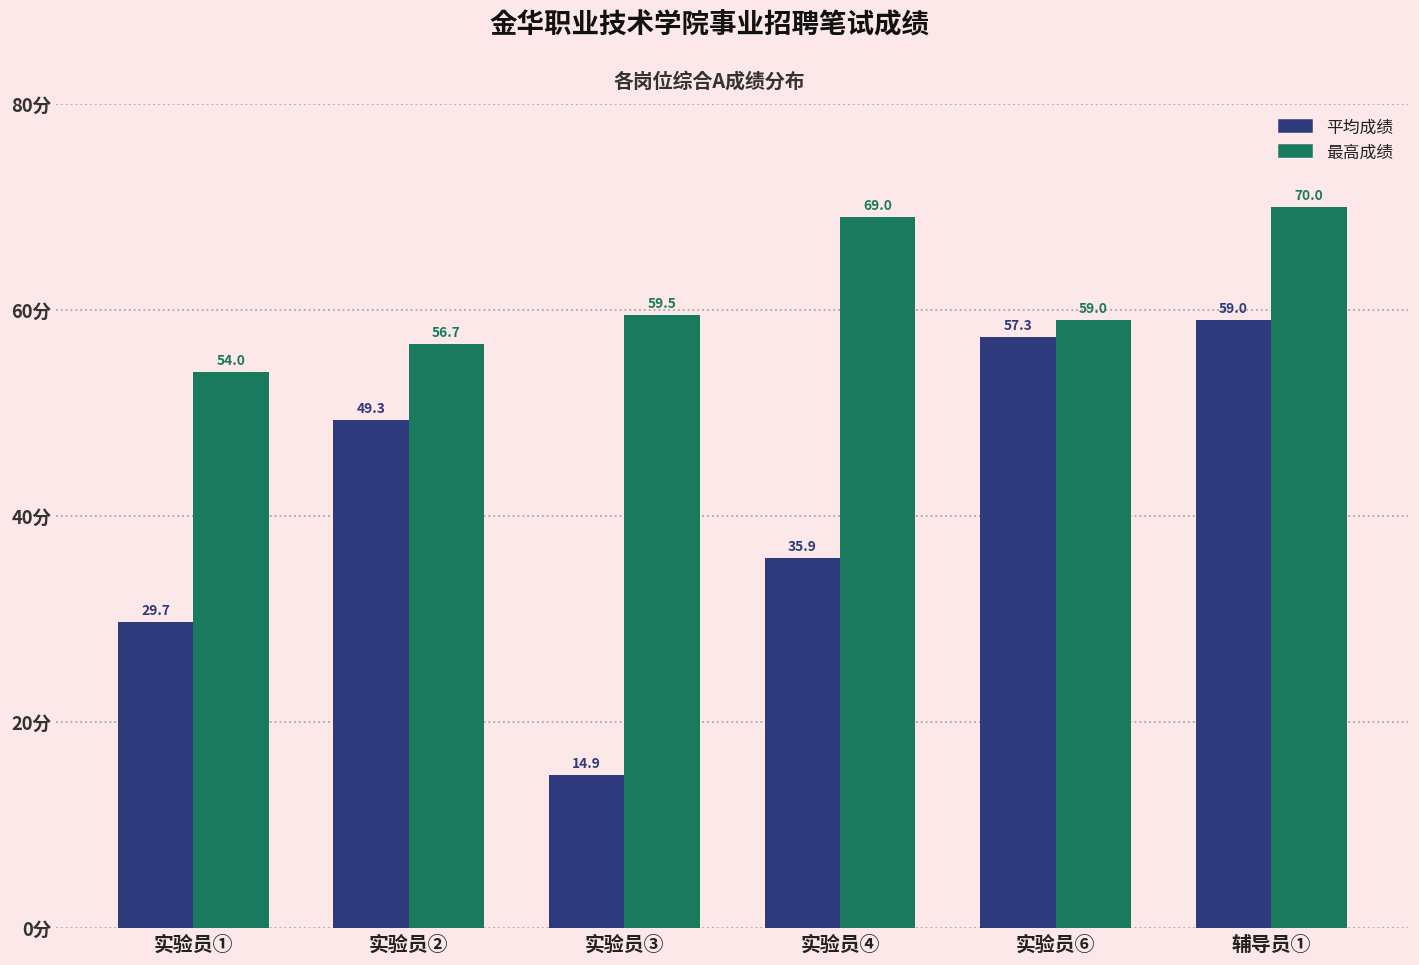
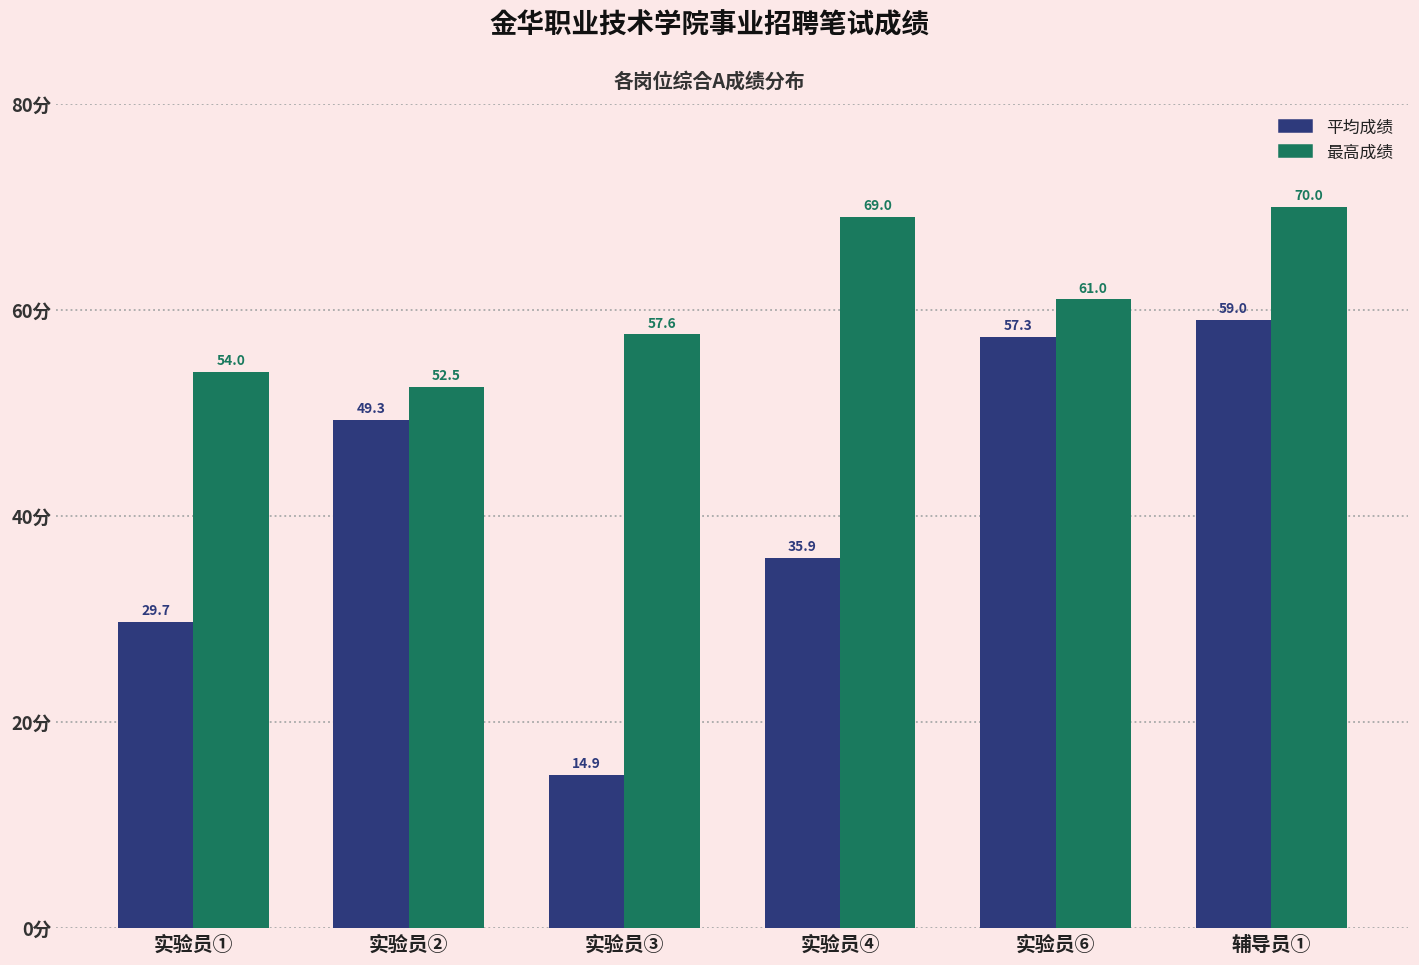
最高成绩, 实验员②: 56.7 -> 52.5
最高成绩, 实验员③: 59.5 -> 57.6
最高成绩, 实验员⑥: 59.0 -> 61.0
